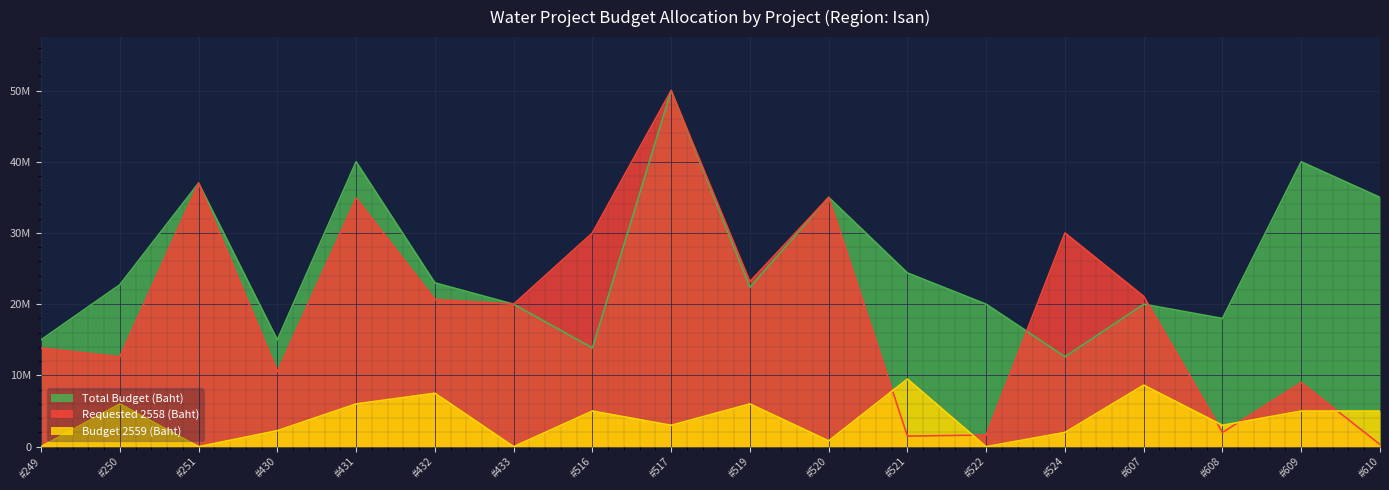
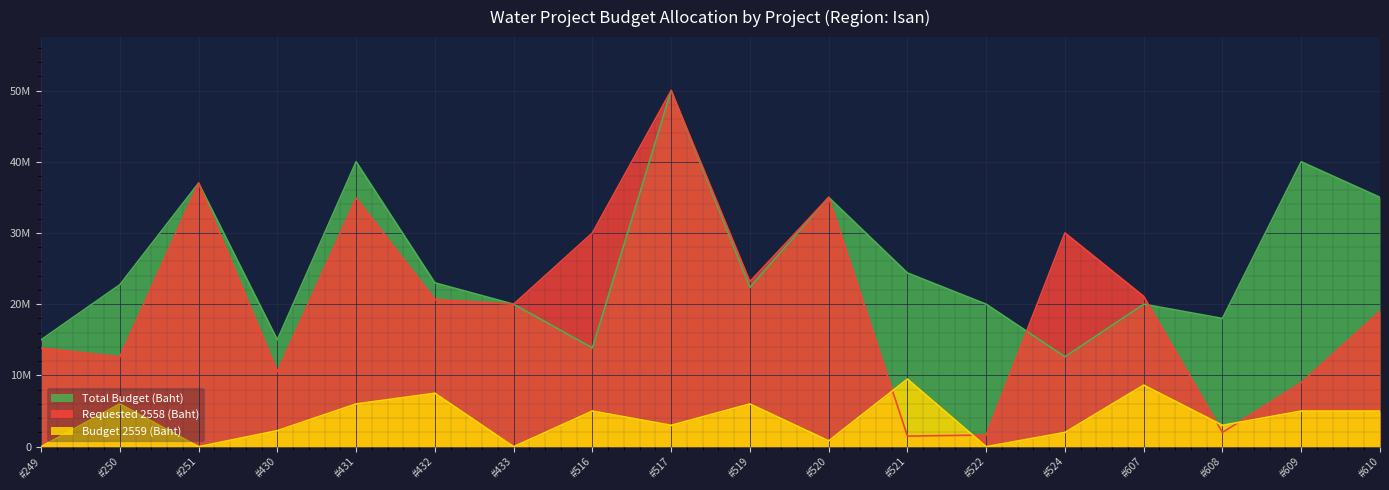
Requested 2558 (Baht), #610: 0 -> 19000000
